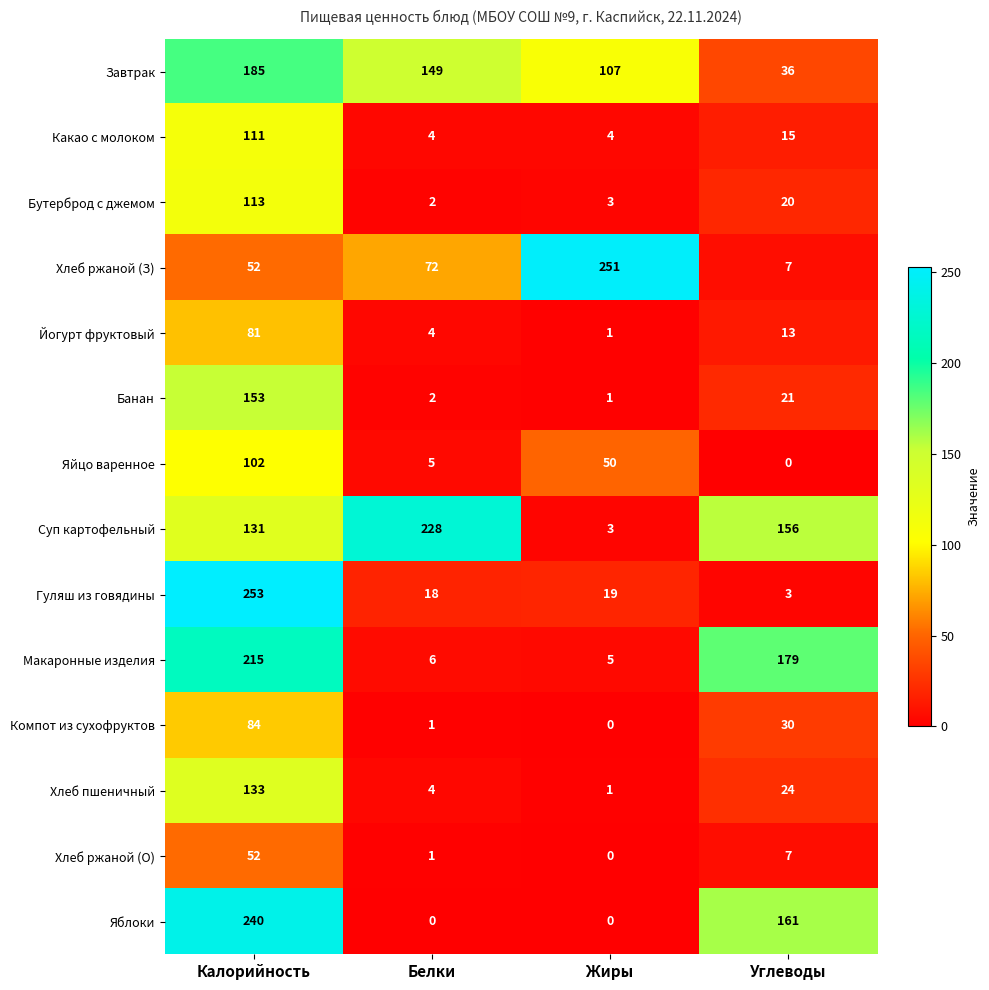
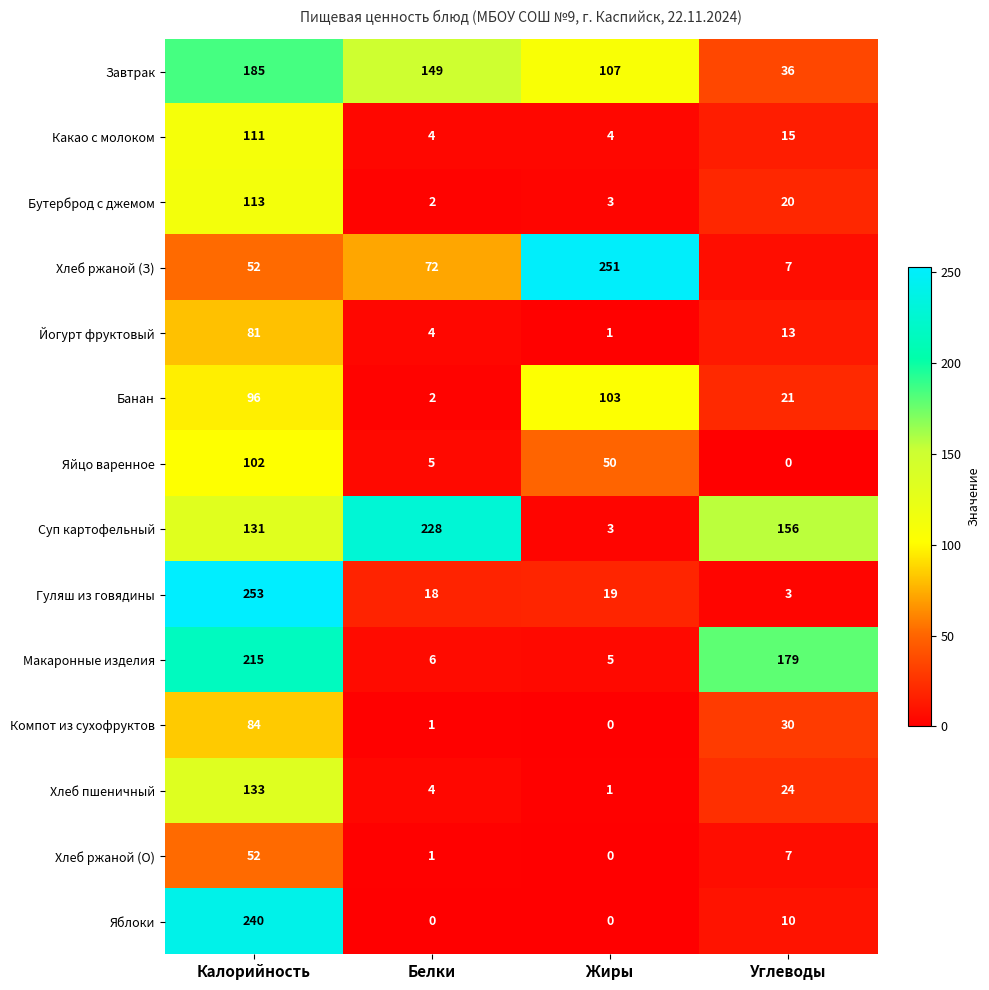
Банан, Калорийность: 153 -> 96
Банан, Жиры: 1 -> 103
Яблоки, Углеводы: 161 -> 10
